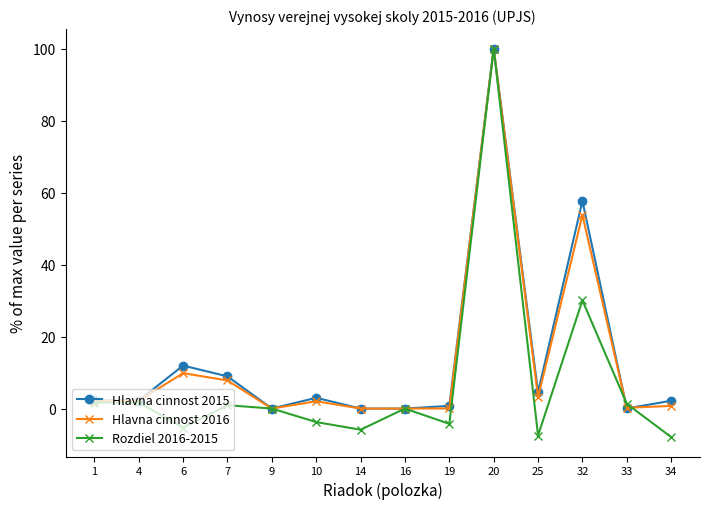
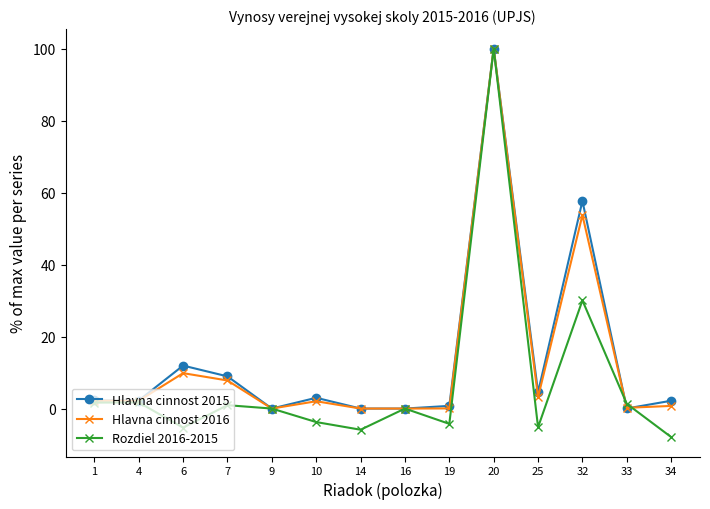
Rozdiel 2016-2015, 25: -7 -> -5
